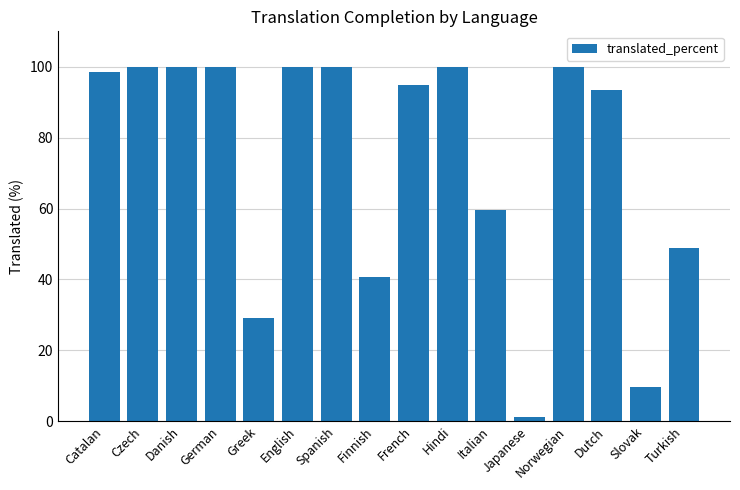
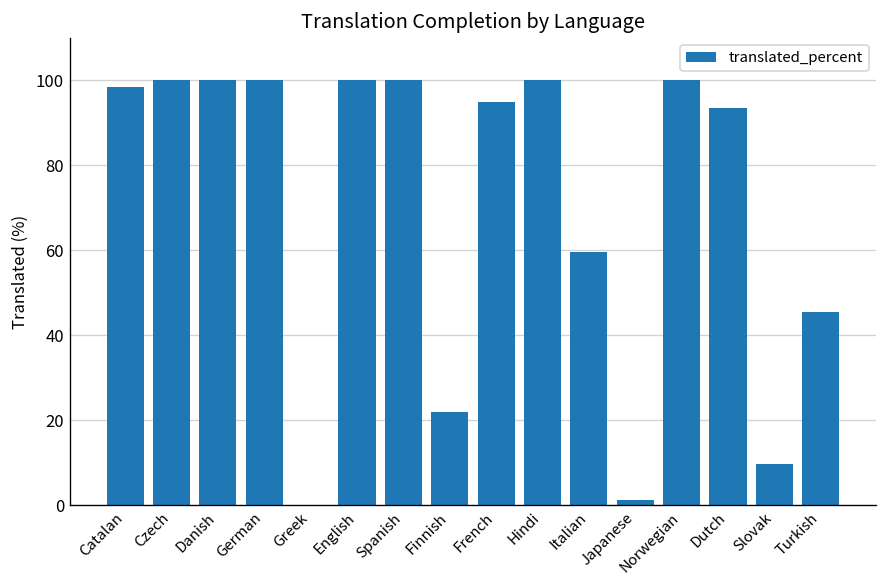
Greek: 29 -> 0
Finnish: 41 -> 22
Turkish: 49 -> 45
